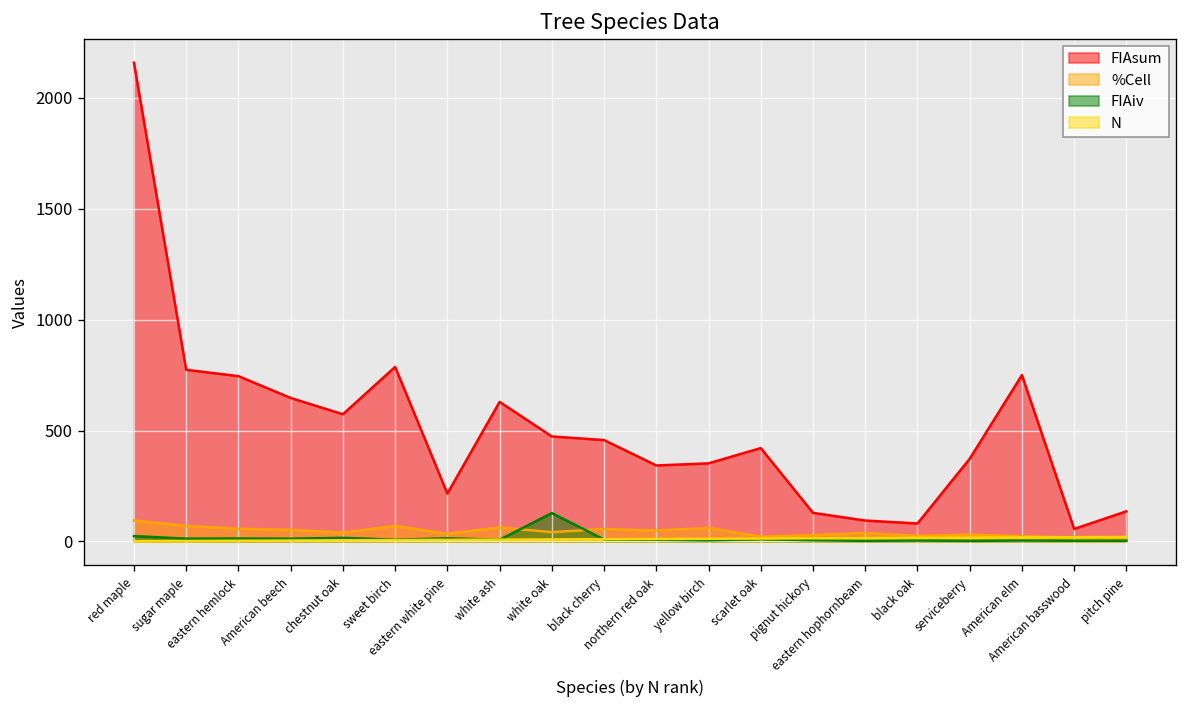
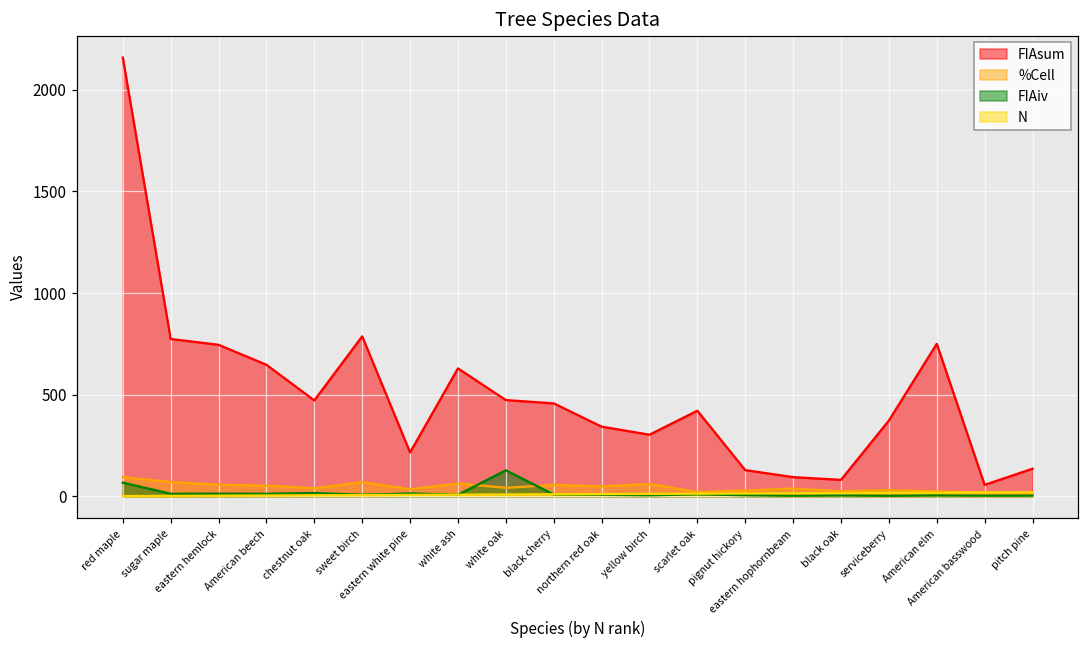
FIAiv, red maple: 20 -> 70
FIAsum, chestnut oak: 570 -> 470
FIAsum, yellow birch: 350 -> 300
